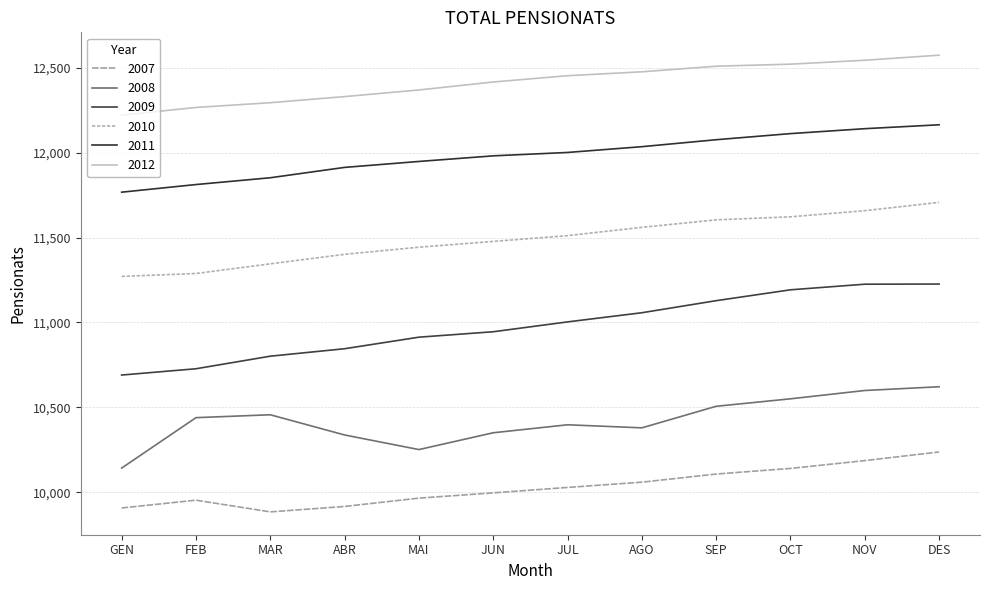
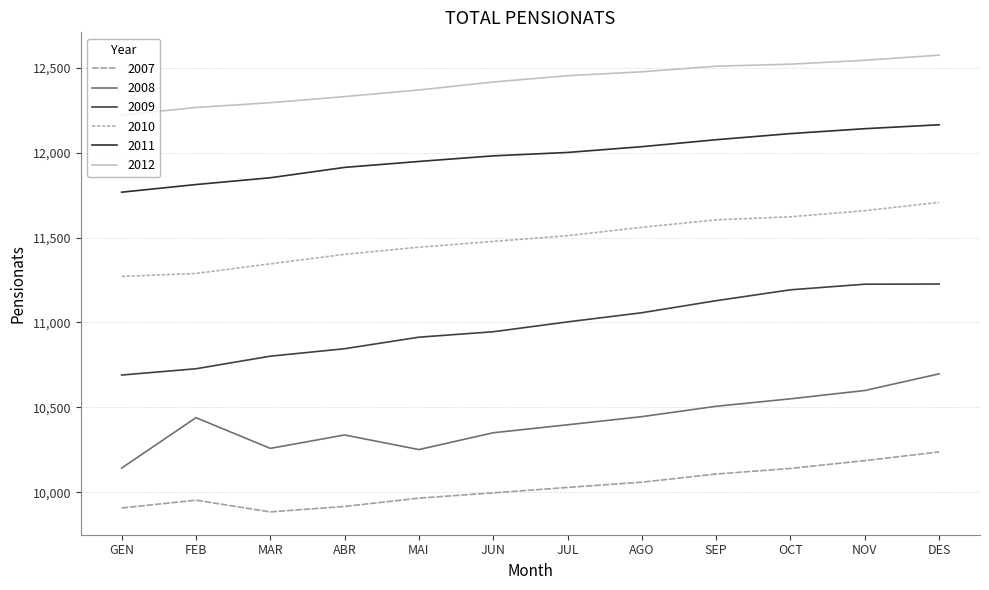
2008, MAR: 10,460 -> 10,260
2008, AGO: 10,380 -> 10,450
2008, DES: 10,620 -> 10,700
